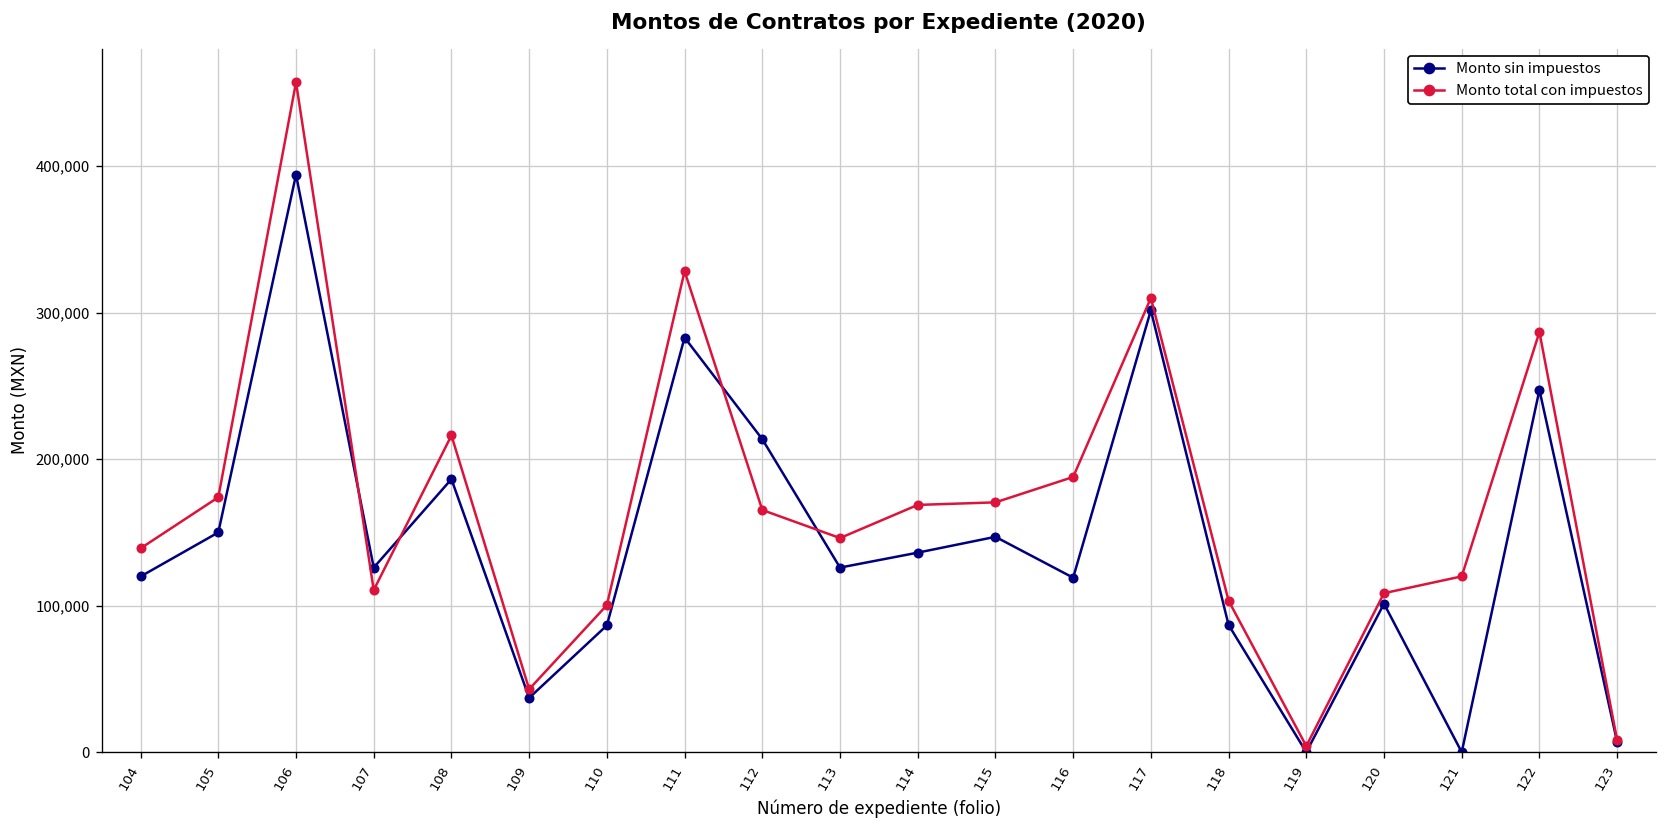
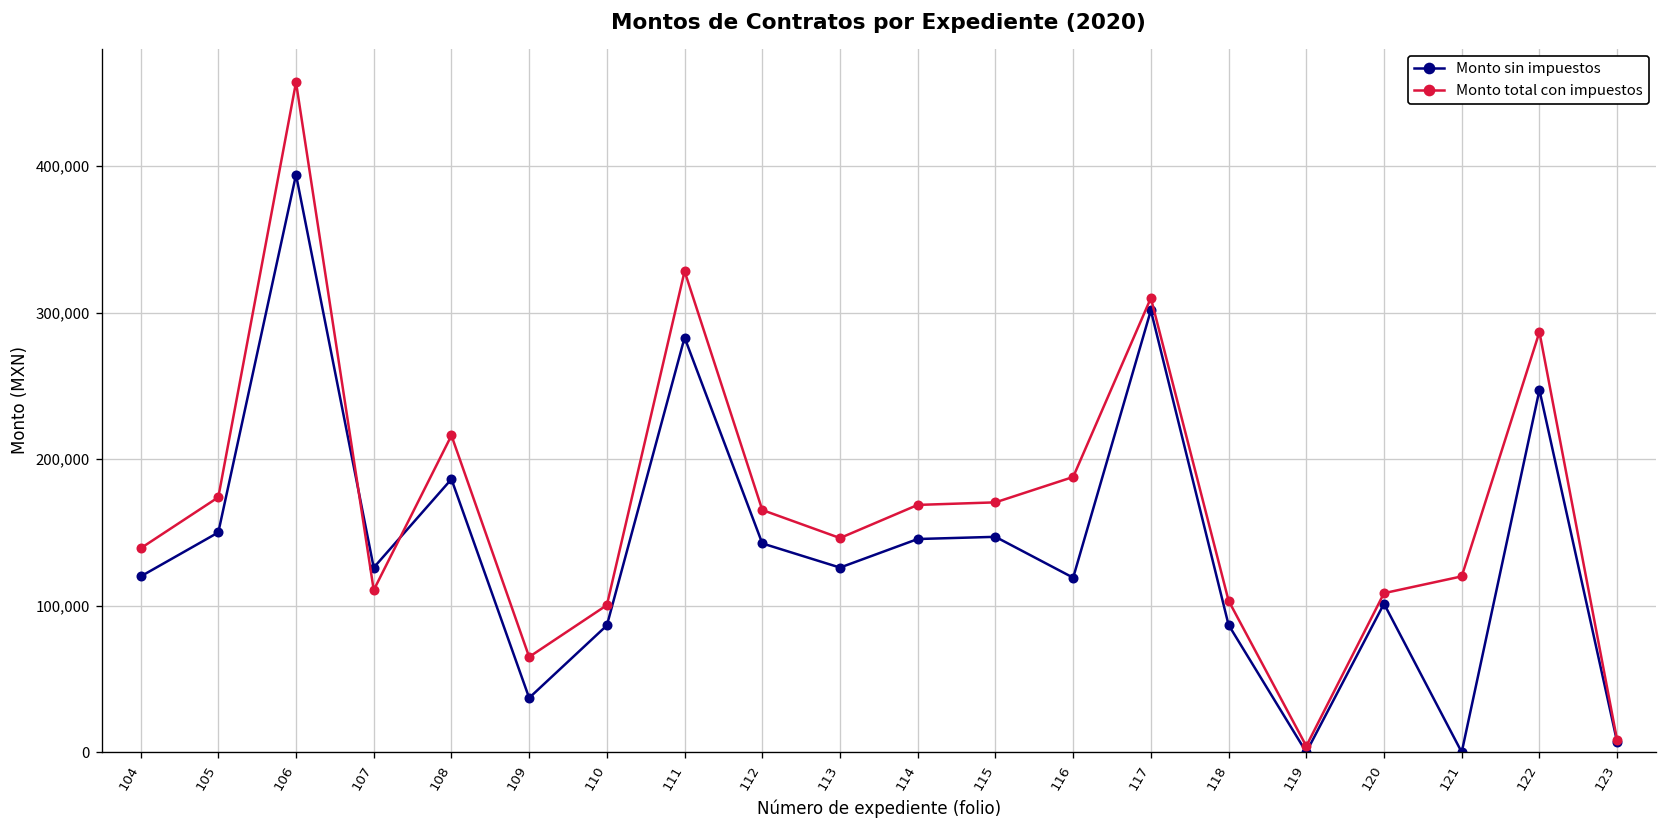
Monto total con impuestos, 109: 43,000 -> 65,000
Monto sin impuestos, 112: 214,000 -> 143,000
Monto sin impuestos, 114: 136,000 -> 146,000
